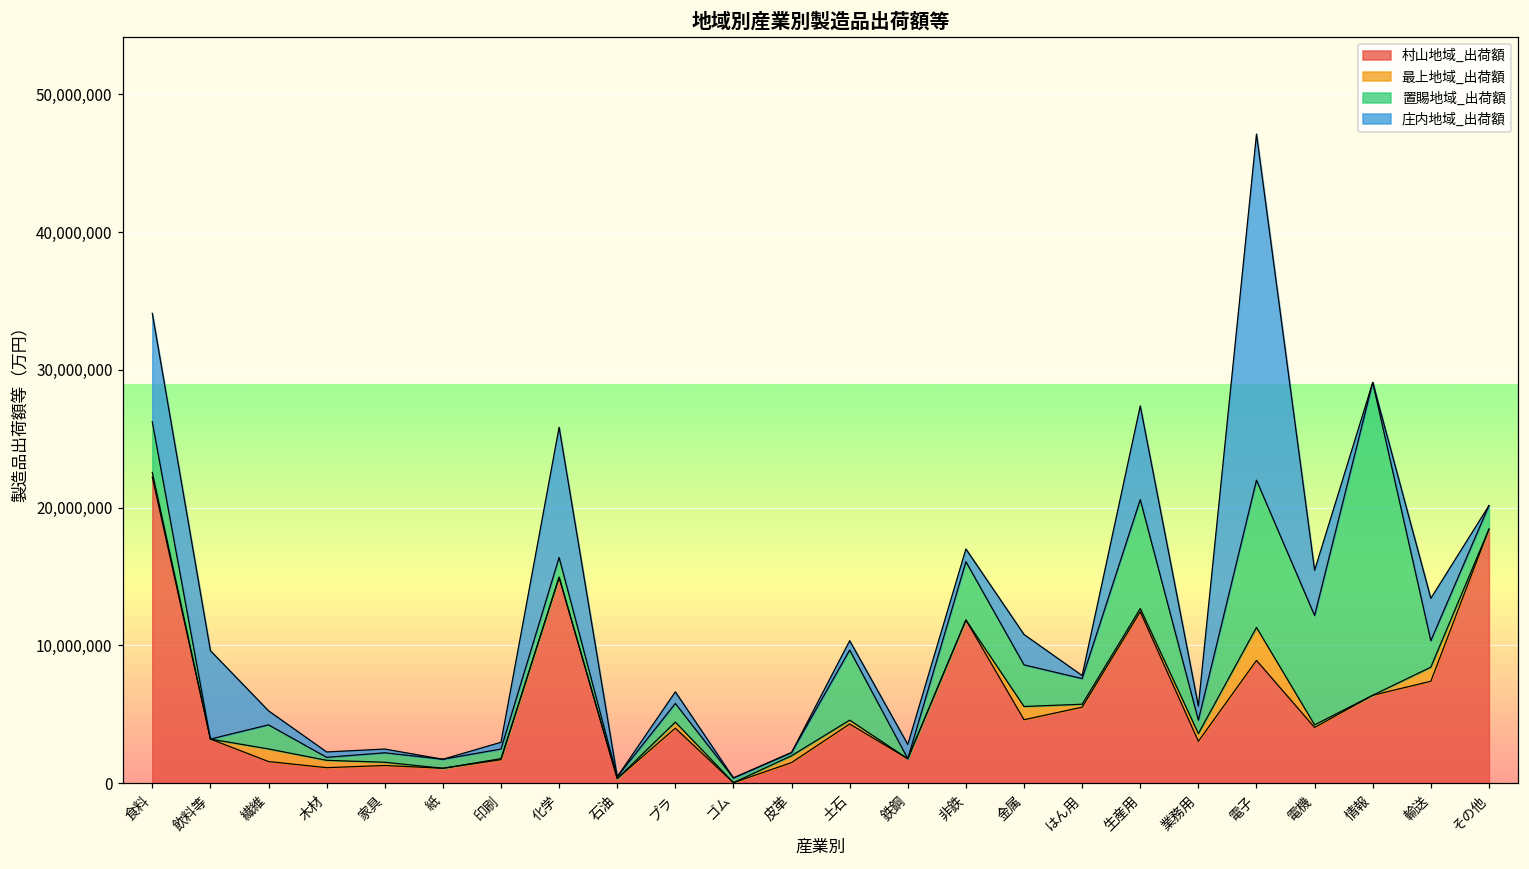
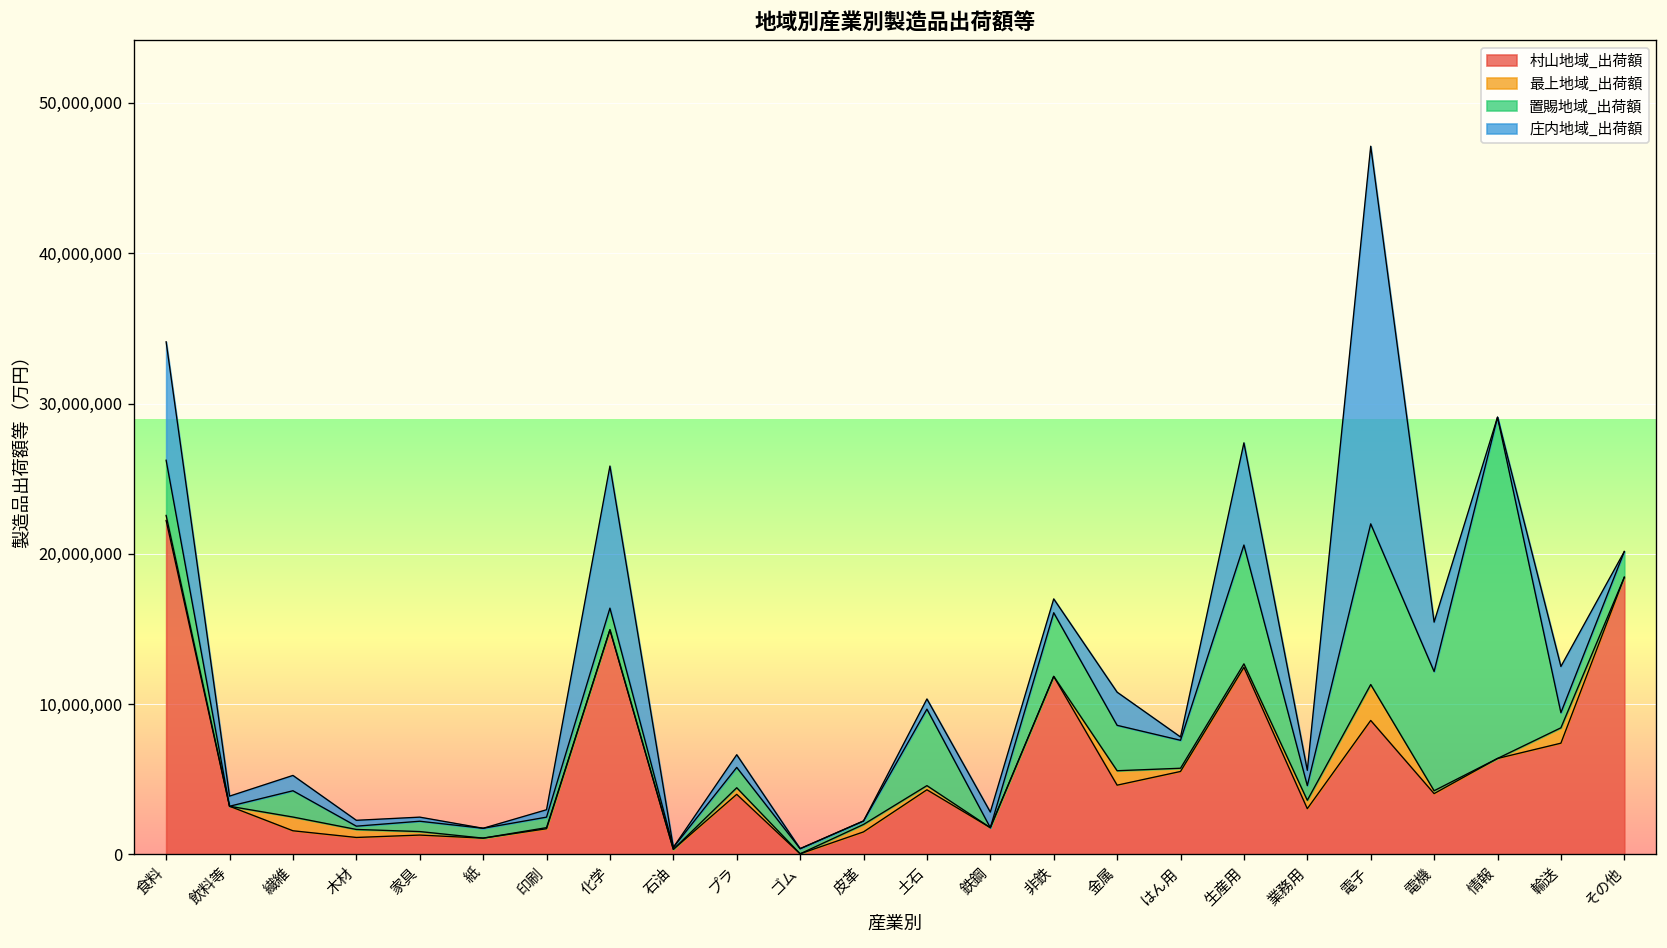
庄内地域_出荷額, 飲料等: 6,400,000 -> 700,000
置賜地域_出荷額, 輸送: 1,900,000 -> 1,000,000
